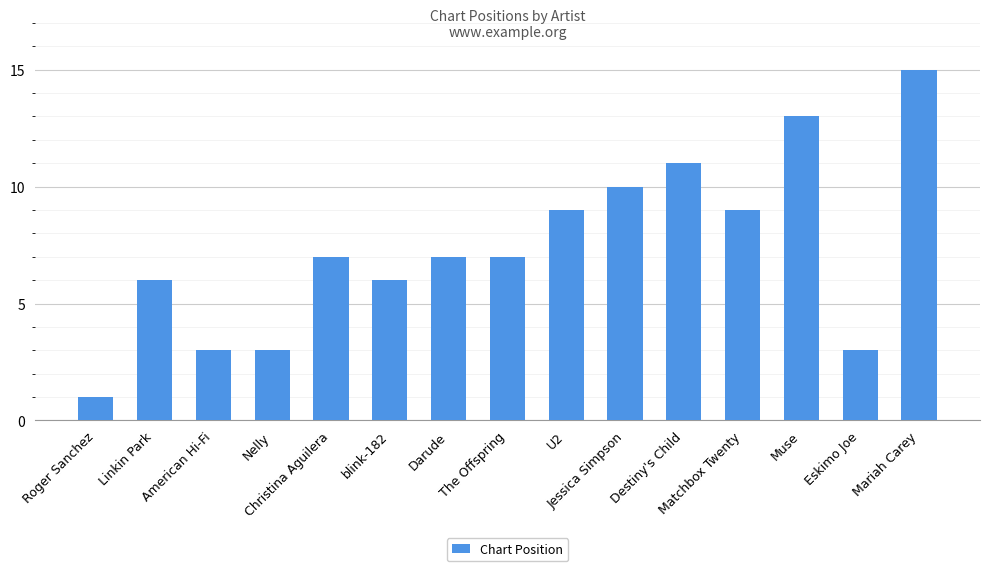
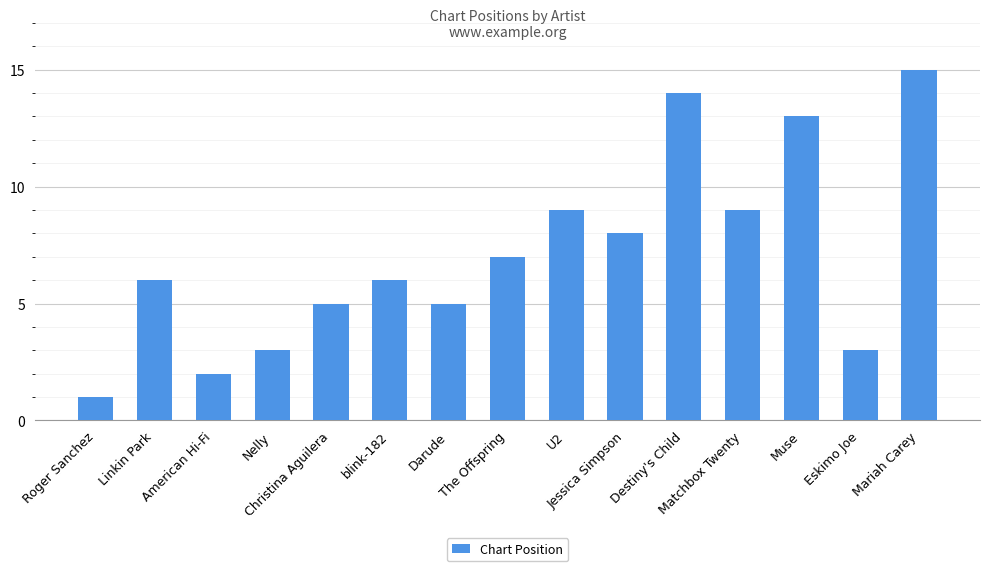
American Hi-Fi: 3 -> 2
Christina Aguilera: 7 -> 5
Darude: 7 -> 5
Jessica Simpson: 10 -> 8
Destiny's Child: 11 -> 14
